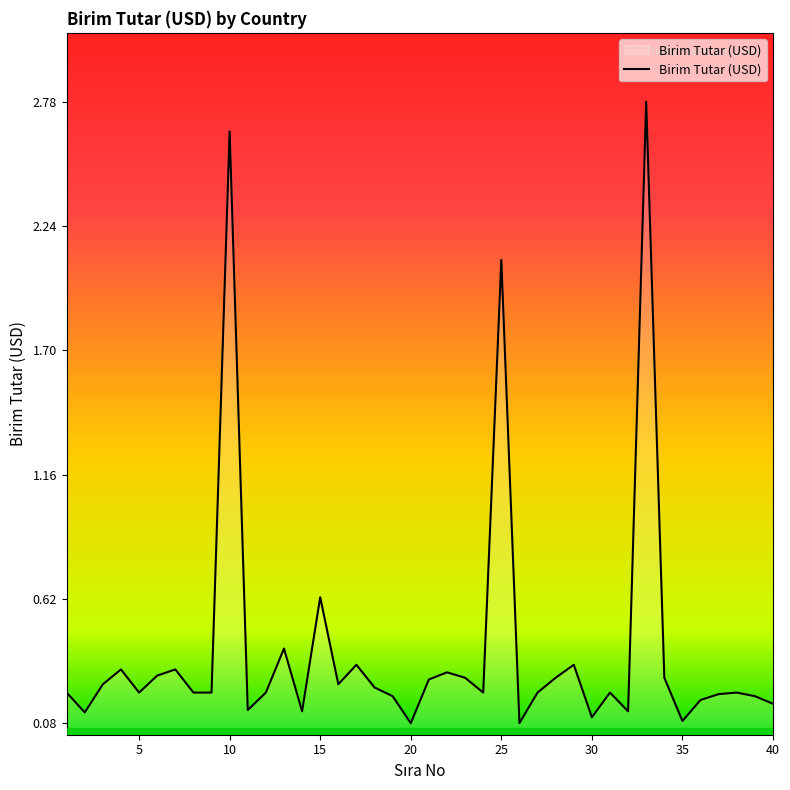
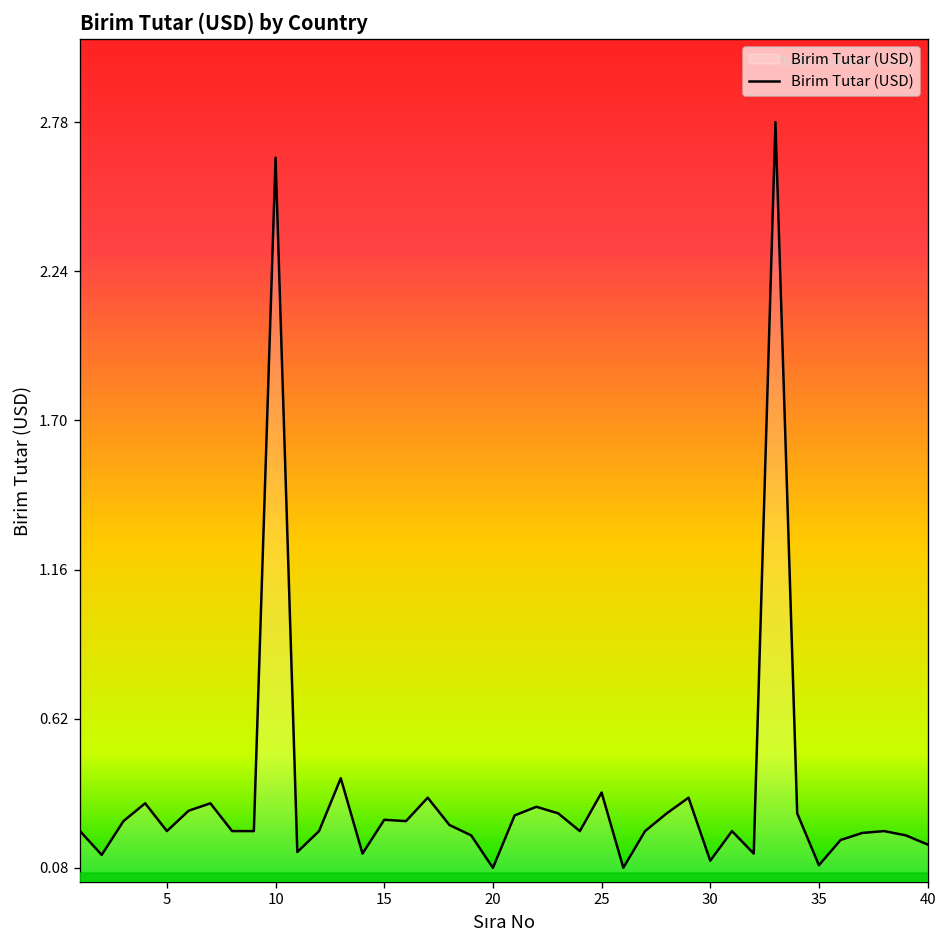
15: 0.62 -> 0.25
25: 2.09 -> 0.35
